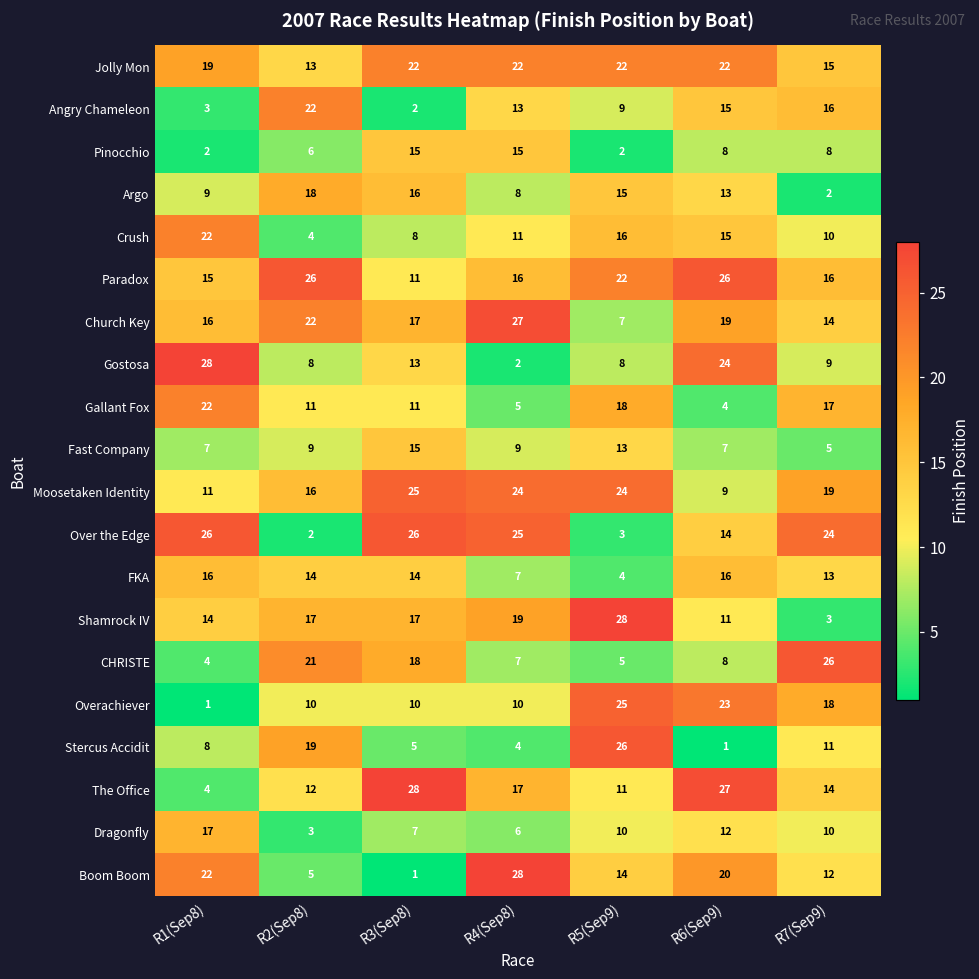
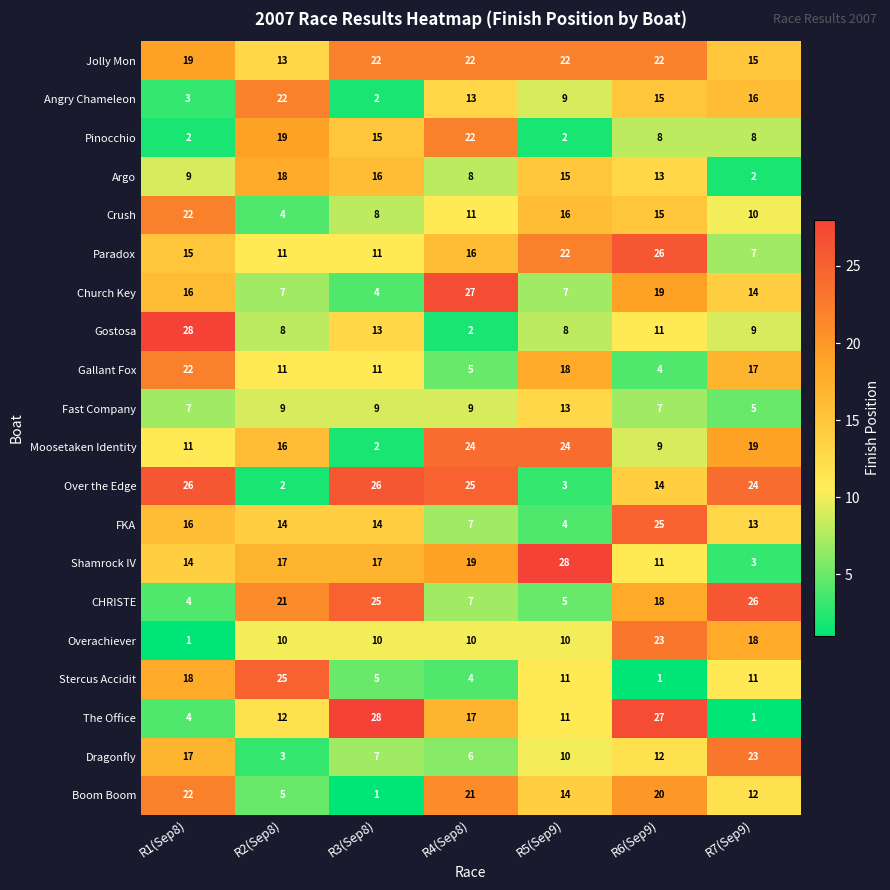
Pinocchio, R2(Sep8): 6 -> 19
Pinocchio, R4(Sep8): 15 -> 22
Paradox, R2(Sep8): 26 -> 11
Paradox, R7(Sep9): 16 -> 7
Church Key, R2(Sep8): 22 -> 7
Church Key, R3(Sep8): 17 -> 4
Gostosa, R6(Sep9): 24 -> 11
Fast Company, R3(Sep8): 15 -> 9
Moosetaken Identity, R3(Sep8): 25 -> 2
FKA, R6(Sep9): 16 -> 25
CHRISTE, R3(Sep8): 18 -> 25
CHRISTE, R6(Sep9): 8 -> 18
Overachiever, R5(Sep9): 25 -> 10
Stercus Accidit, R1(Sep8): 8 -> 18
Stercus Accidit, R2(Sep8): 19 -> 25
Stercus Accidit, R5(Sep9): 26 -> 11
The Office, R7(Sep9): 14 -> 1
Dragonfly, R7(Sep9): 10 -> 23
Boom Boom, R4(Sep8): 28 -> 21
